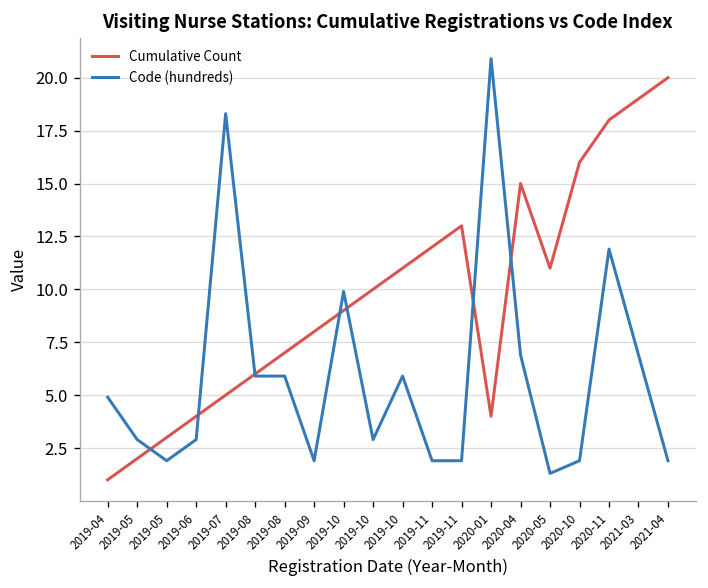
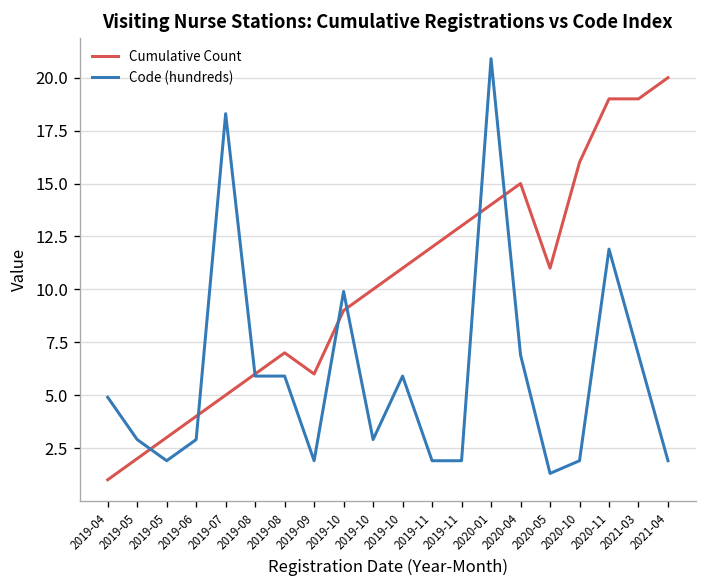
Cumulative Count, 2019-09: 8 -> 6
Cumulative Count, 2020-01: 4 -> 14
Cumulative Count, 2020-11: 18 -> 19
